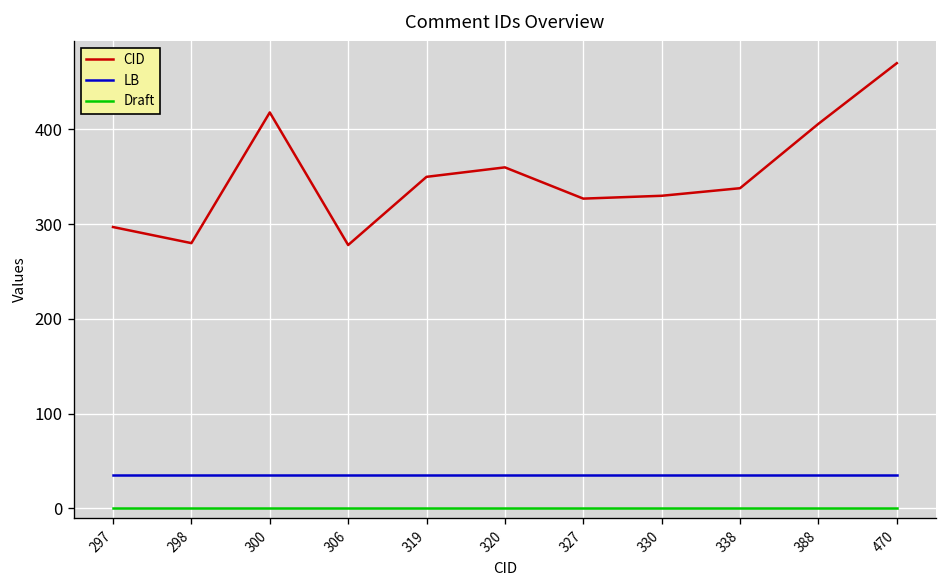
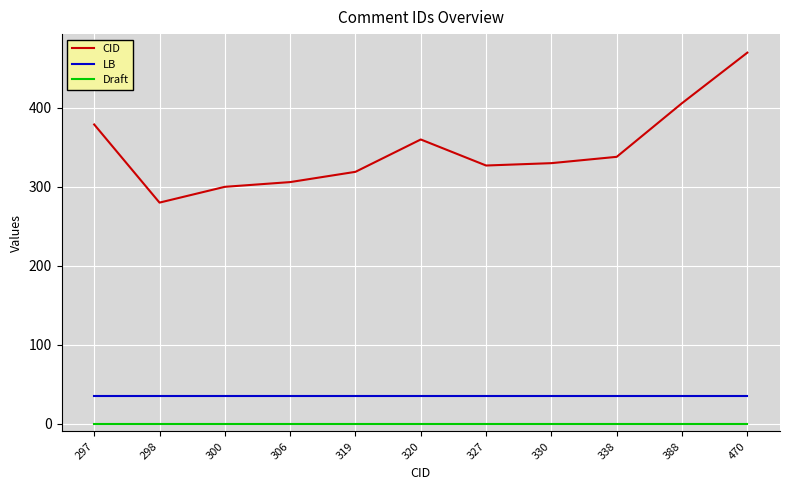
CID, 297: 300 -> 380
CID, 300: 420 -> 300
CID, 306: 280 -> 310
CID, 319: 350 -> 320
